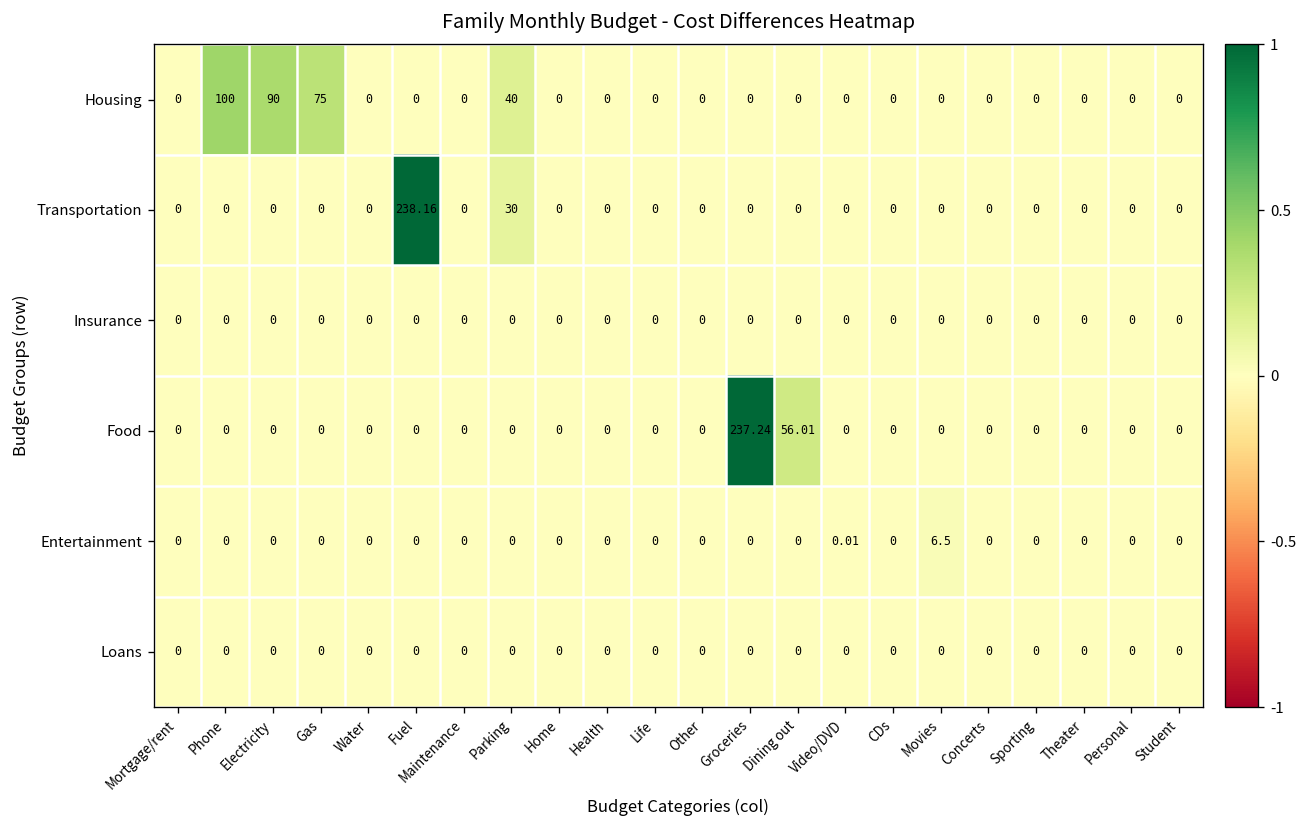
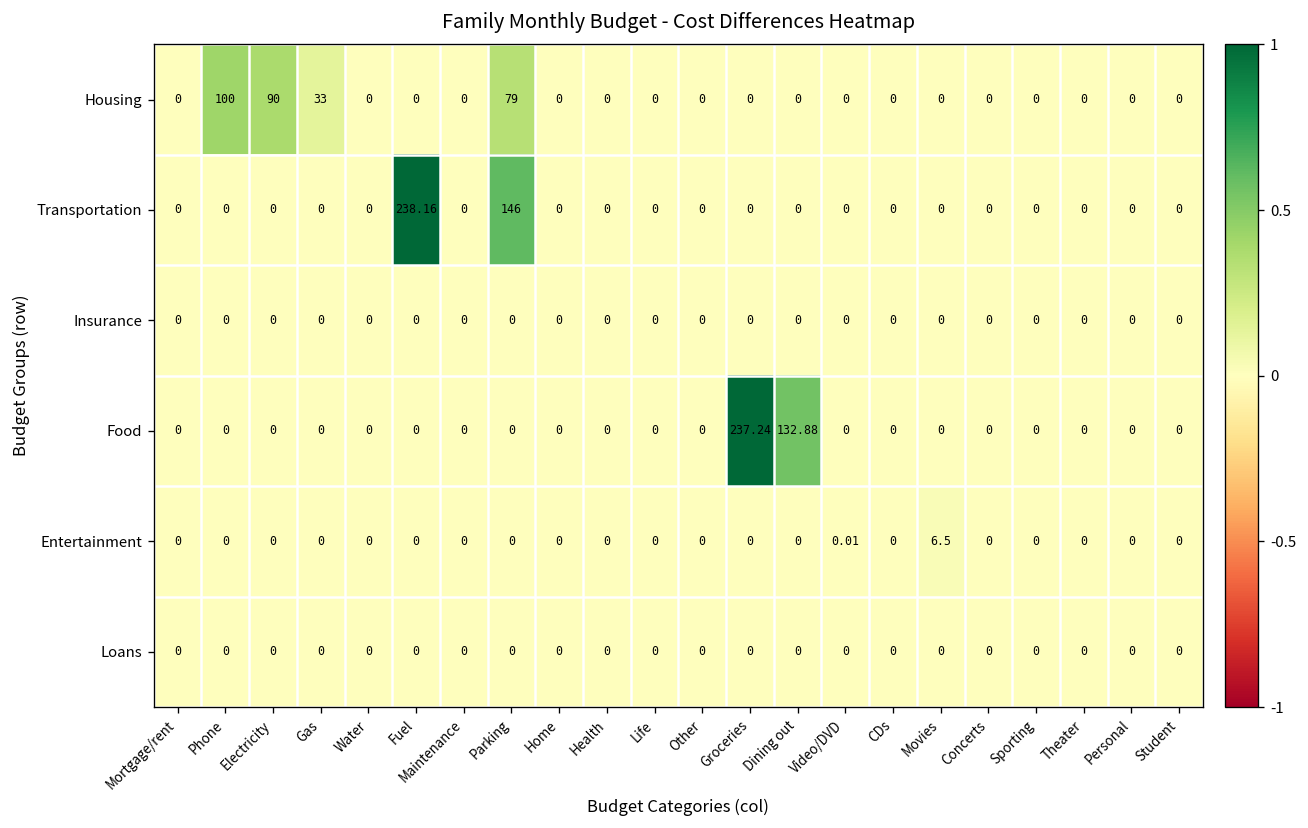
Housing, Gas: 75 -> 33
Housing, Parking: 40 -> 79
Transportation, Parking: 30 -> 146
Food, Dining out: 56.01 -> 132.88
